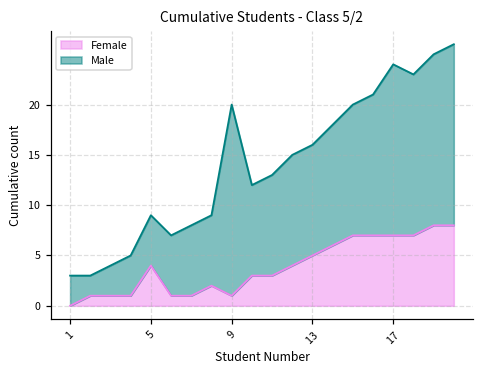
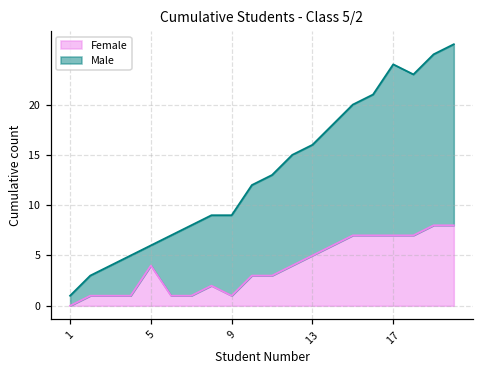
Male, 1: 3 -> 1
Male, 5: 5 -> 2
Male, 9: 19 -> 8
